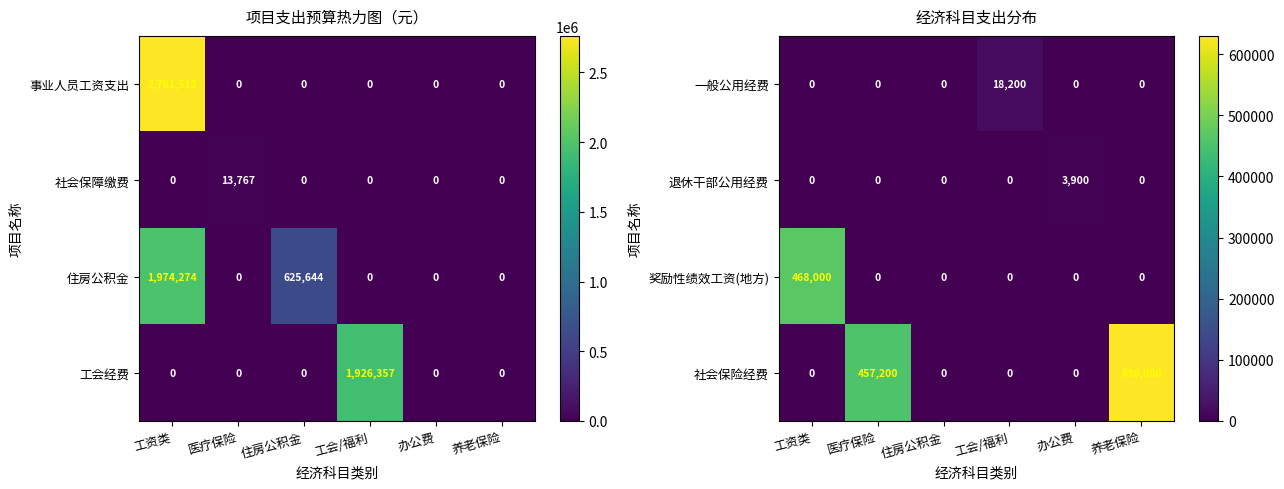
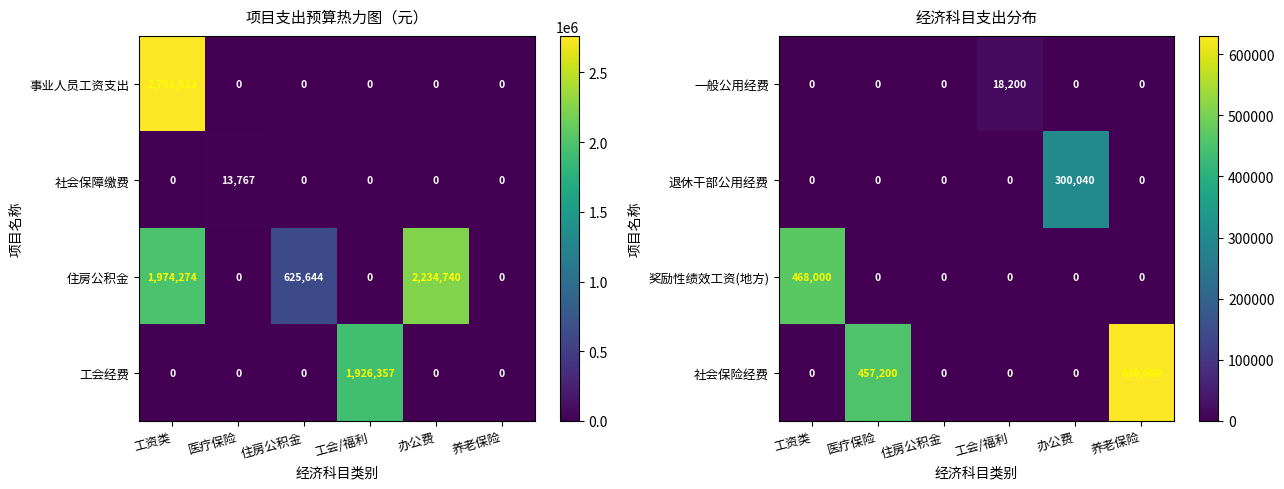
项目支出预算热力图（元）, 住房公积金, 办公费: 0 -> 2,234,740
经济科目支出分布, 退休干部公用经费, 办公费: 3,900 -> 300,040
